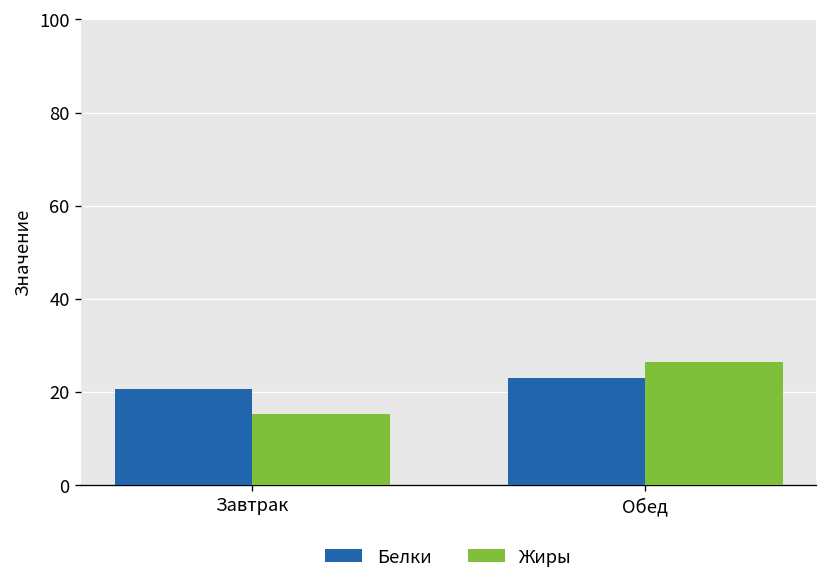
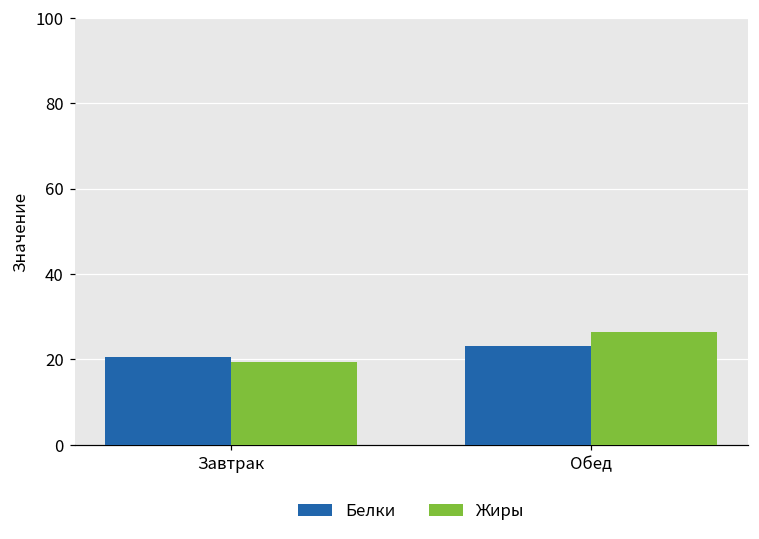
Жиры, Завтрак: 15 -> 19
